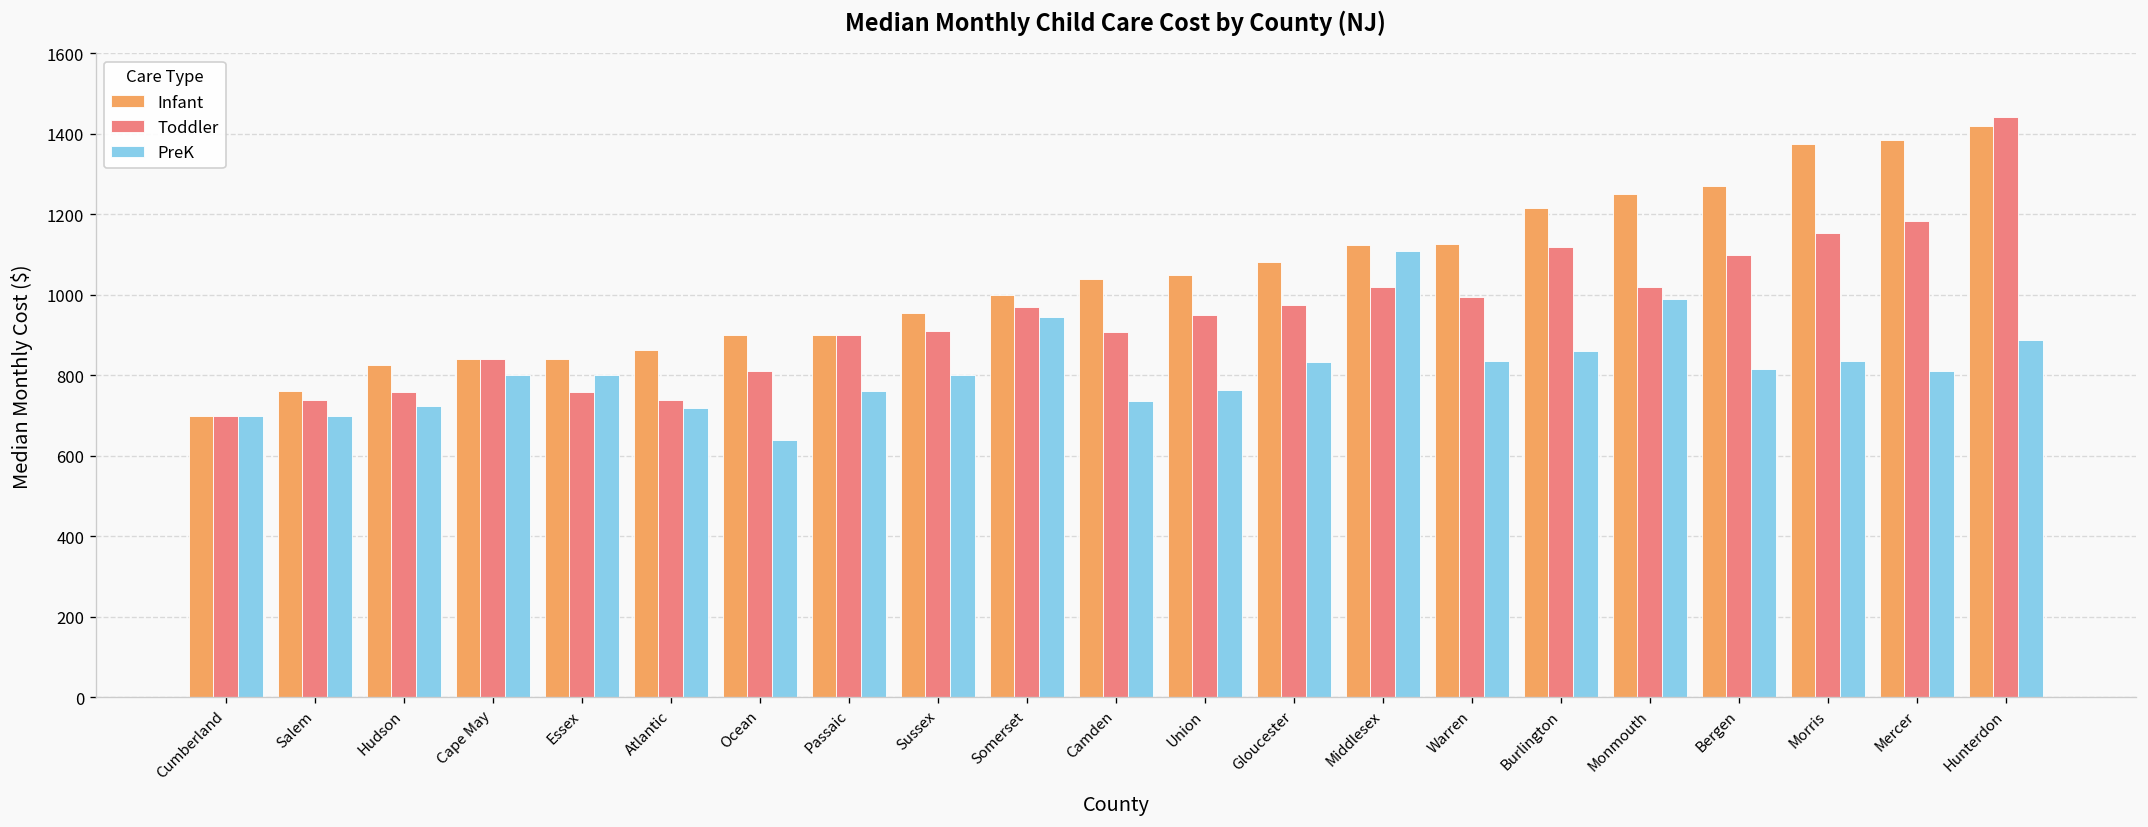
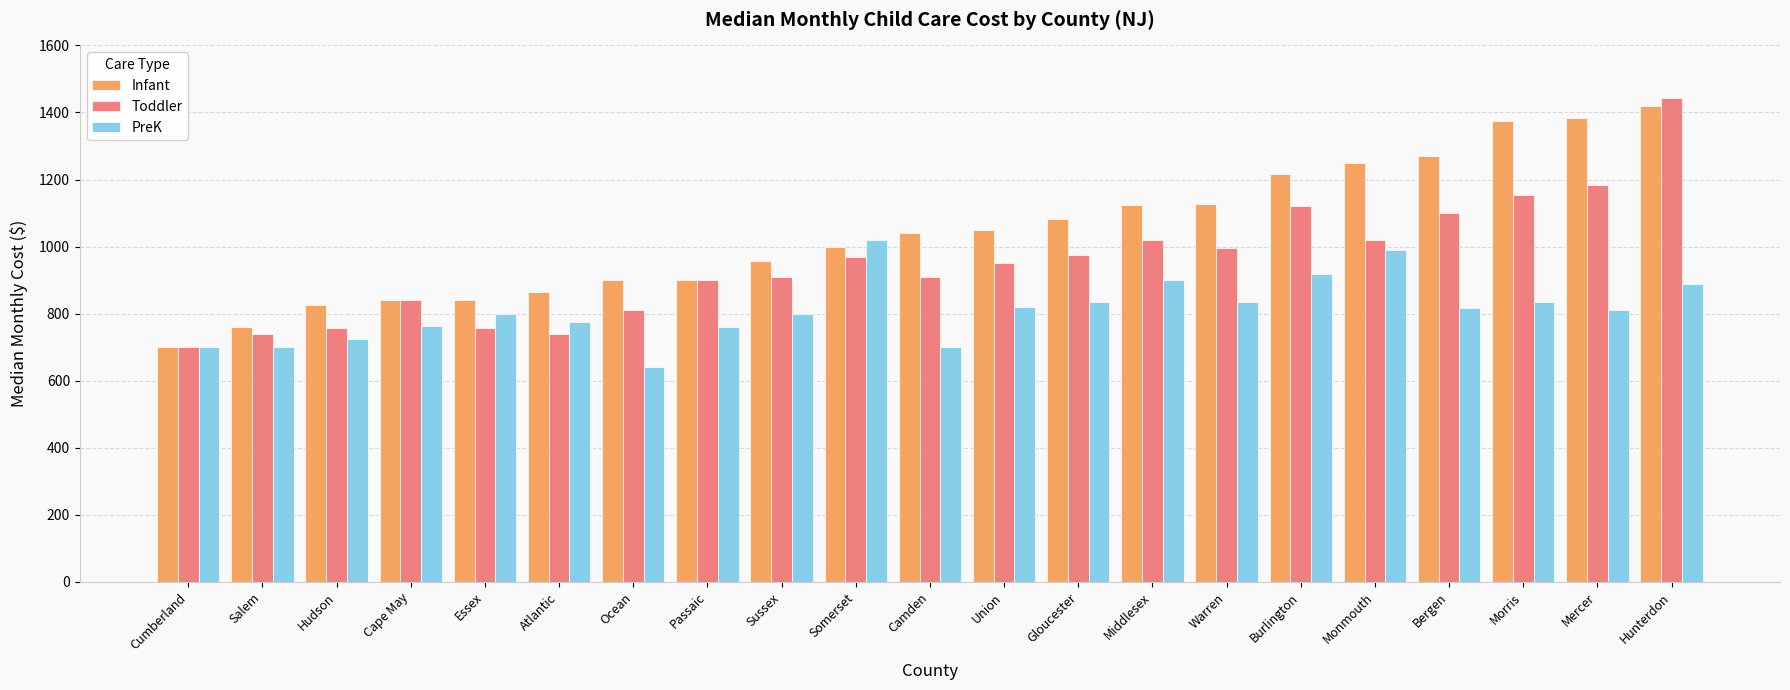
PreK, Cape May: 800 -> 760
PreK, Atlantic: 720 -> 780
PreK, Somerset: 950 -> 1020
PreK, Camden: 740 -> 700
PreK, Union: 760 -> 820
PreK, Middlesex: 1110 -> 900
PreK, Burlington: 860 -> 920
